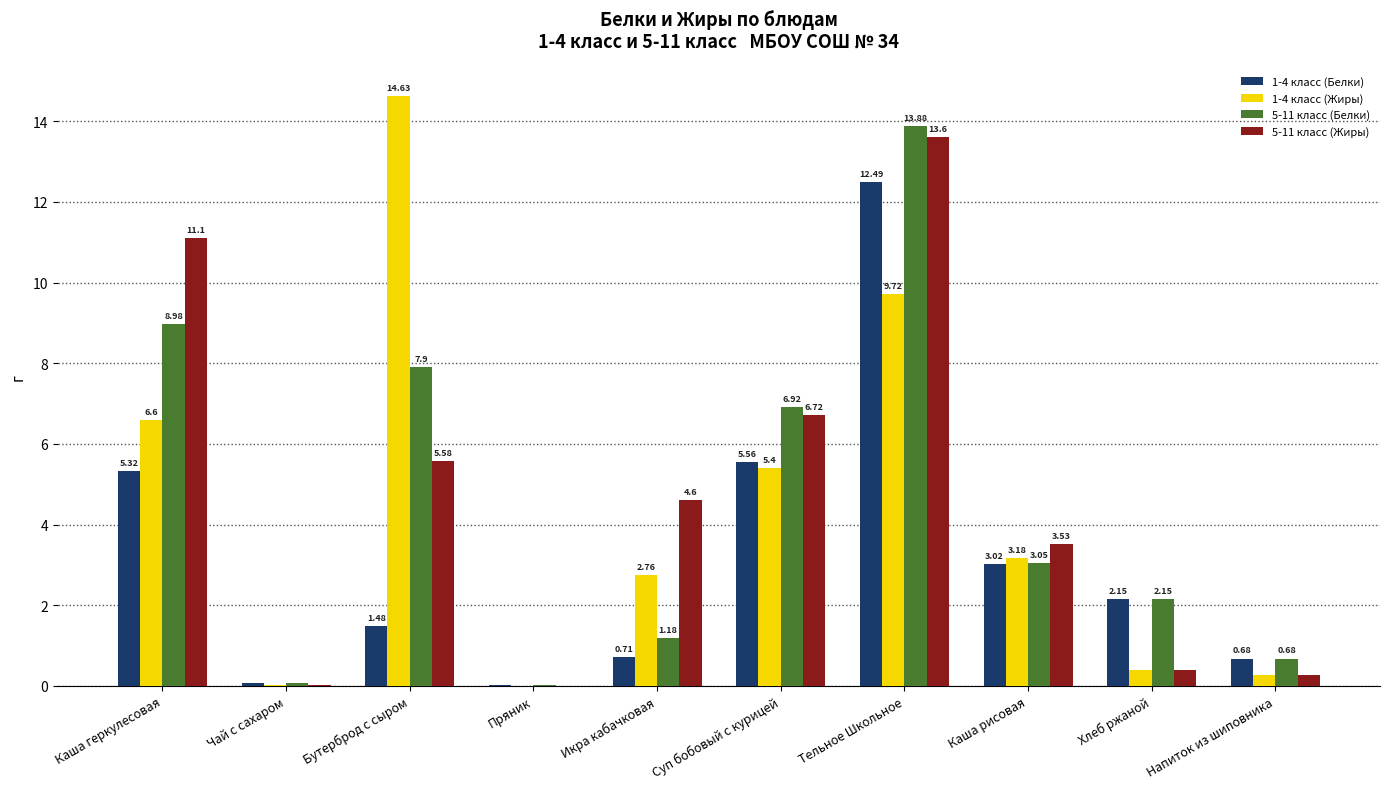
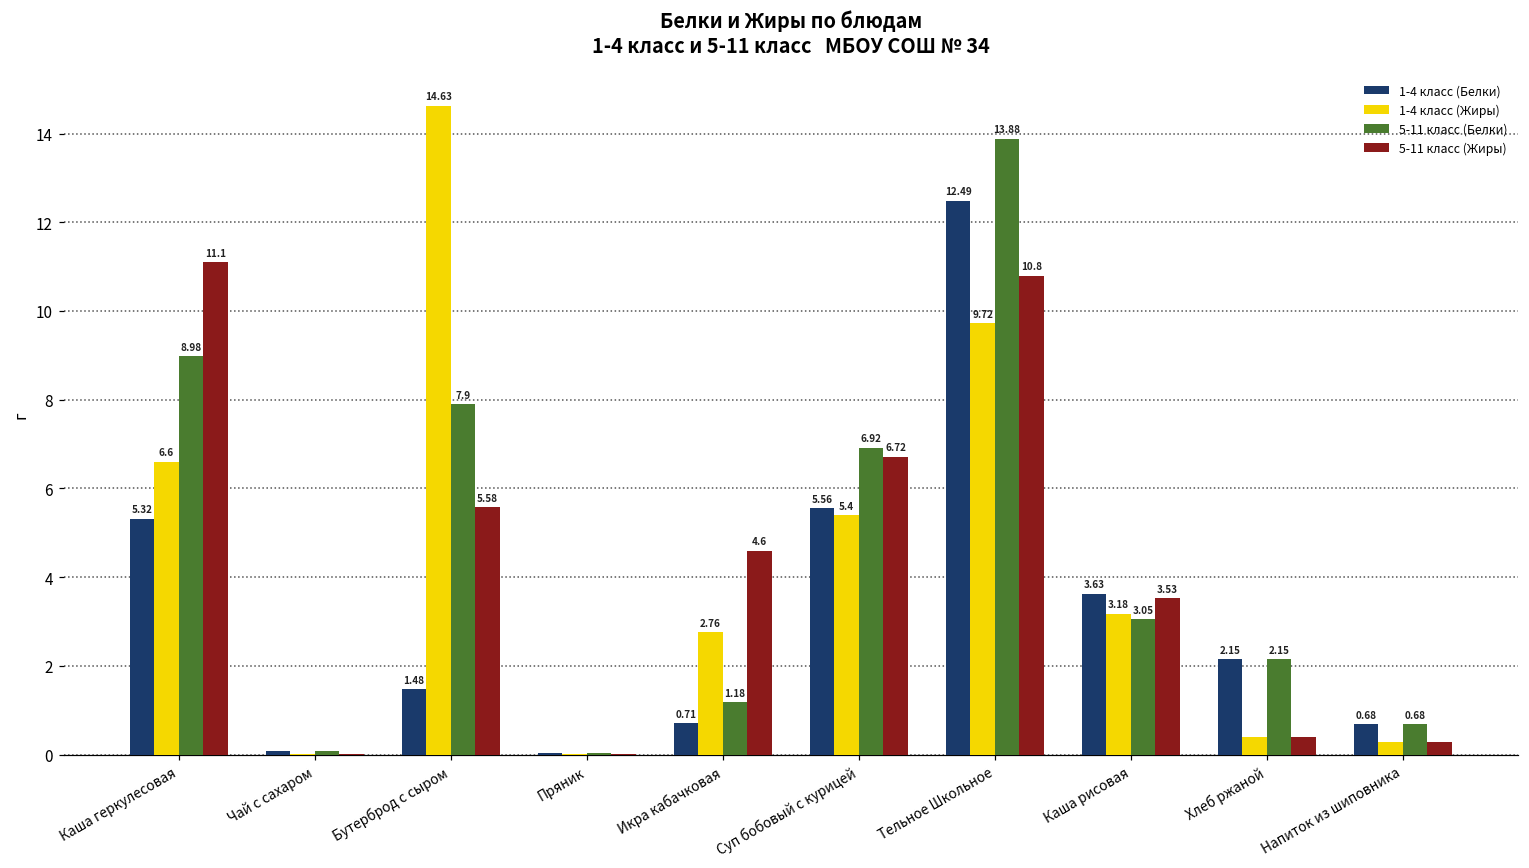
5-11 класс (Жиры), Тельное Школьное: 13.6 -> 10.8
1-4 класс (Белки), Каша рисовая: 3.02 -> 3.63
